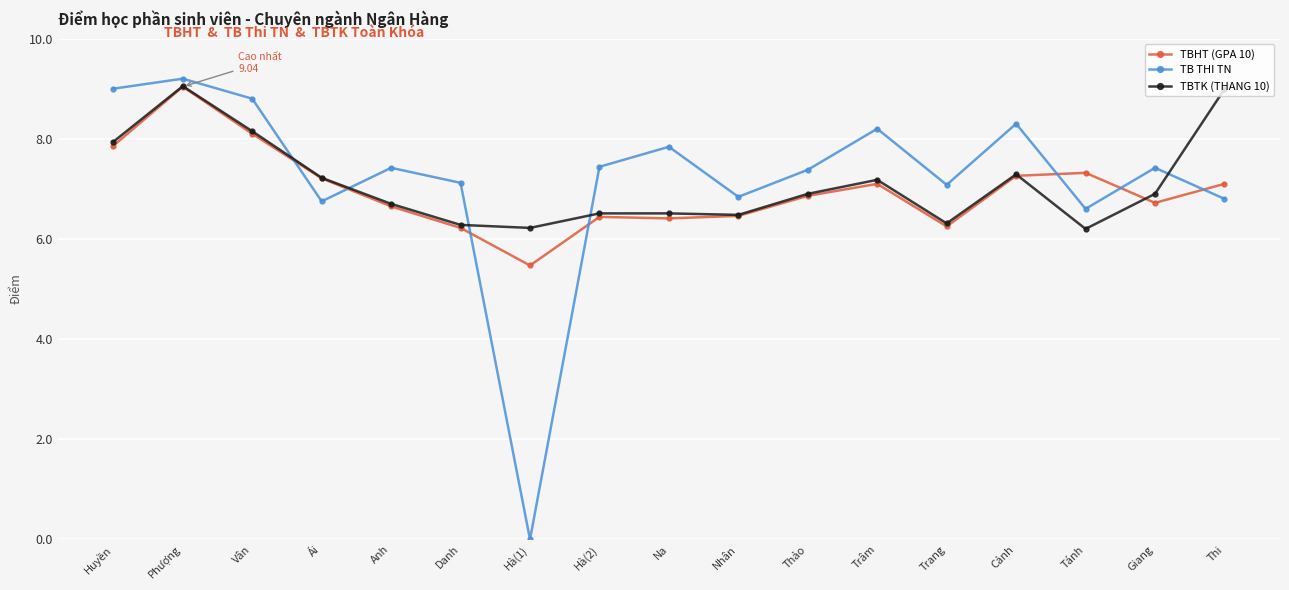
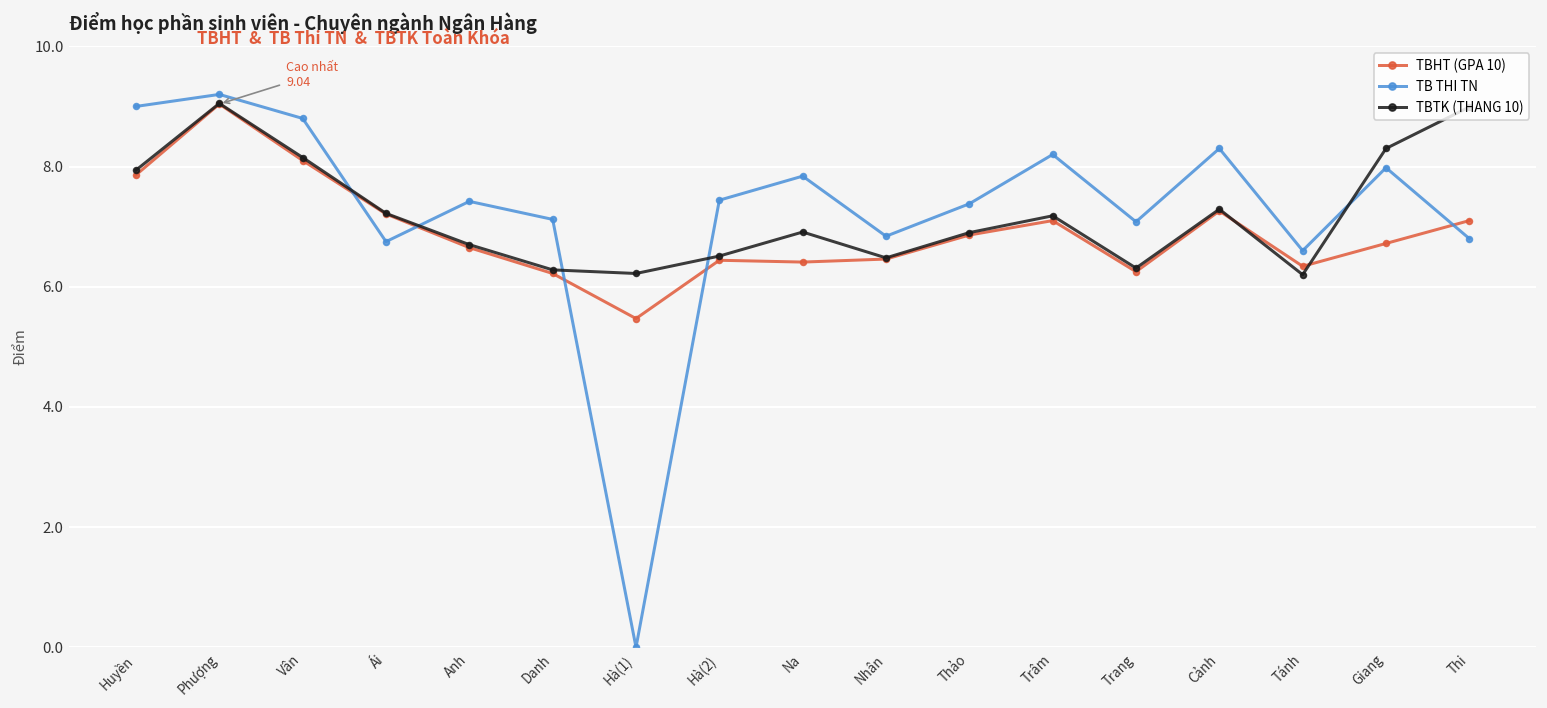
TBTK (THANG 10), Na: 6.5 -> 6.9
TBHT (GPA 10), Tánh: 7.3 -> 6.3
TB THI TN, Giang: 7.4 -> 8.0
TBTK (THANG 10), Giang: 6.9 -> 8.3
